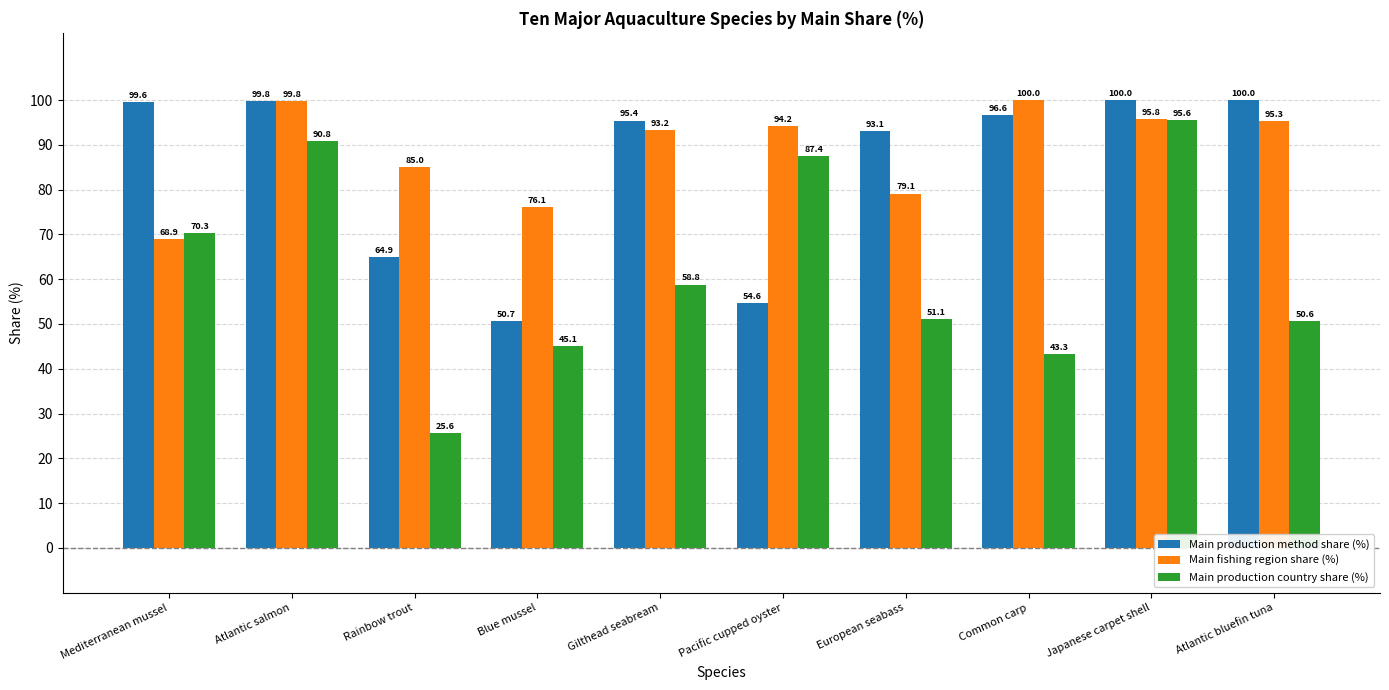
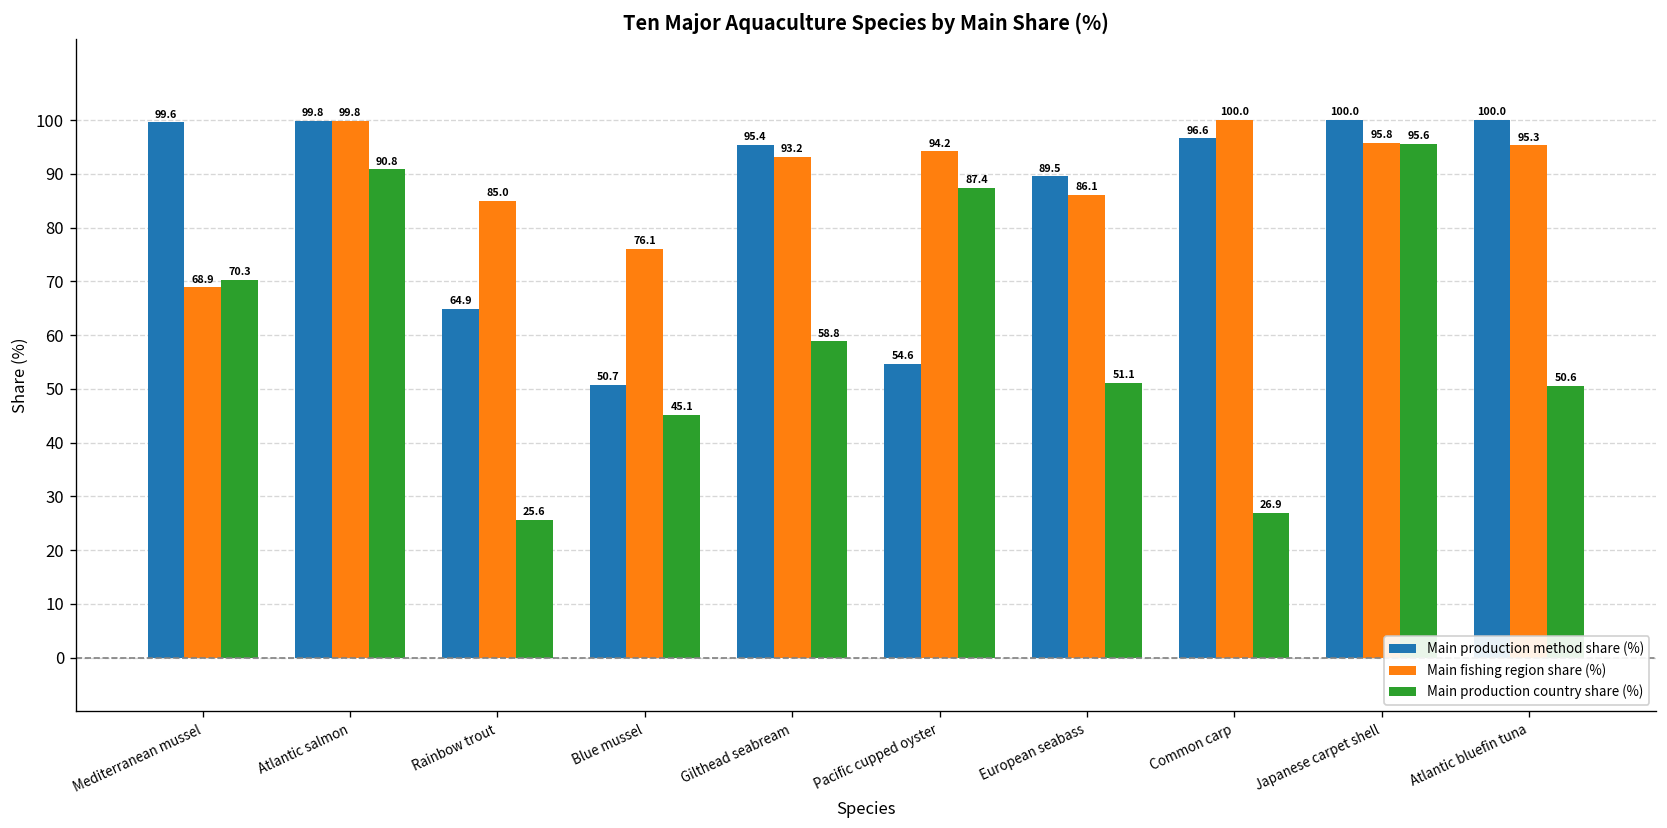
Main production method share (%), European seabass: 93.1 -> 89.5
Main fishing region share (%), European seabass: 79.1 -> 86.1
Main production country share (%), Common carp: 43.3 -> 26.9
